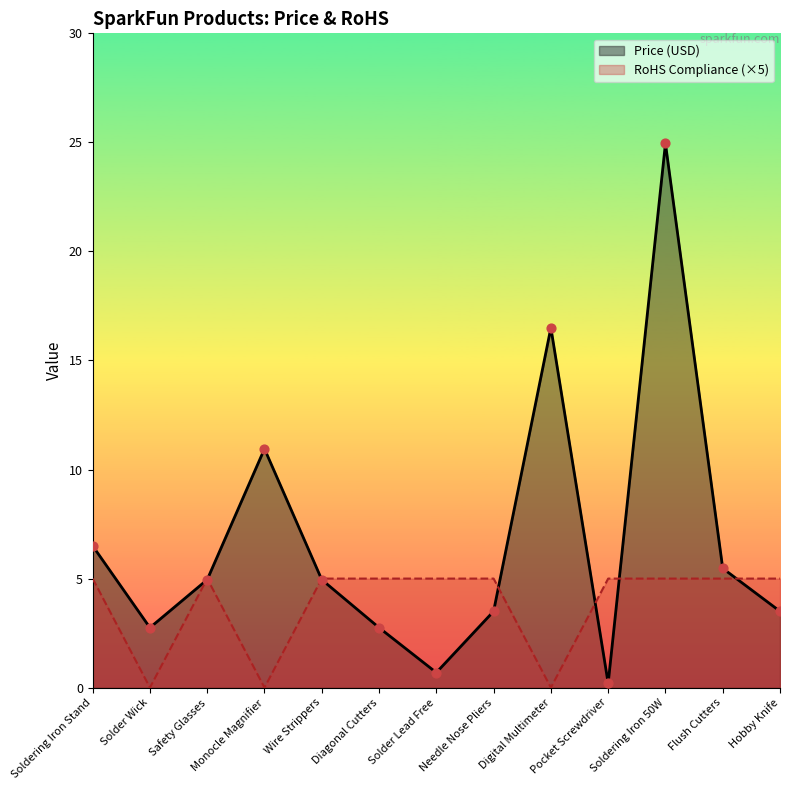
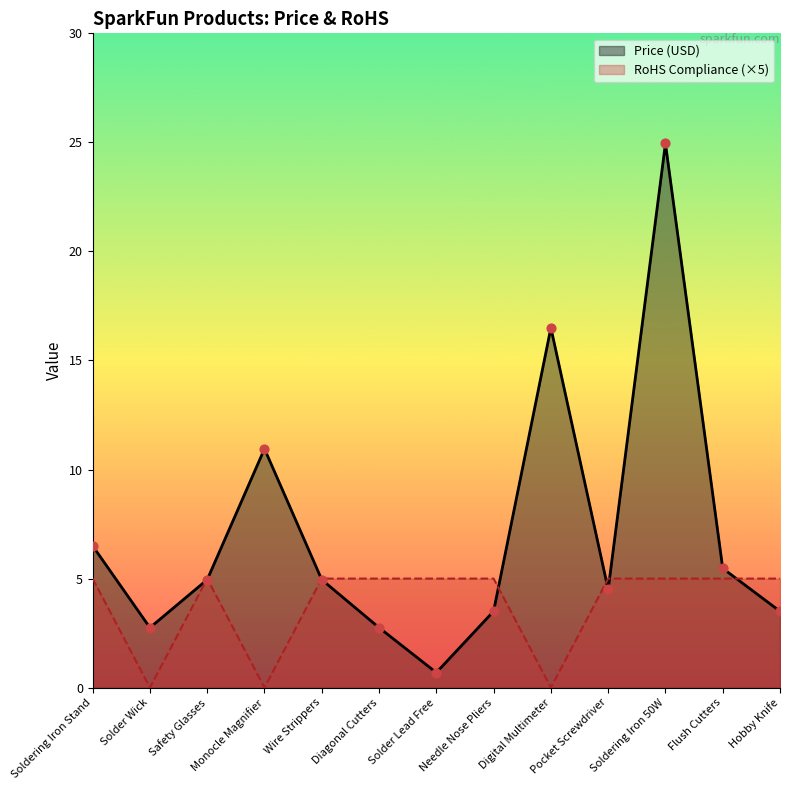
Price (USD), Pocket Screwdriver: 0.2 -> 4.5
